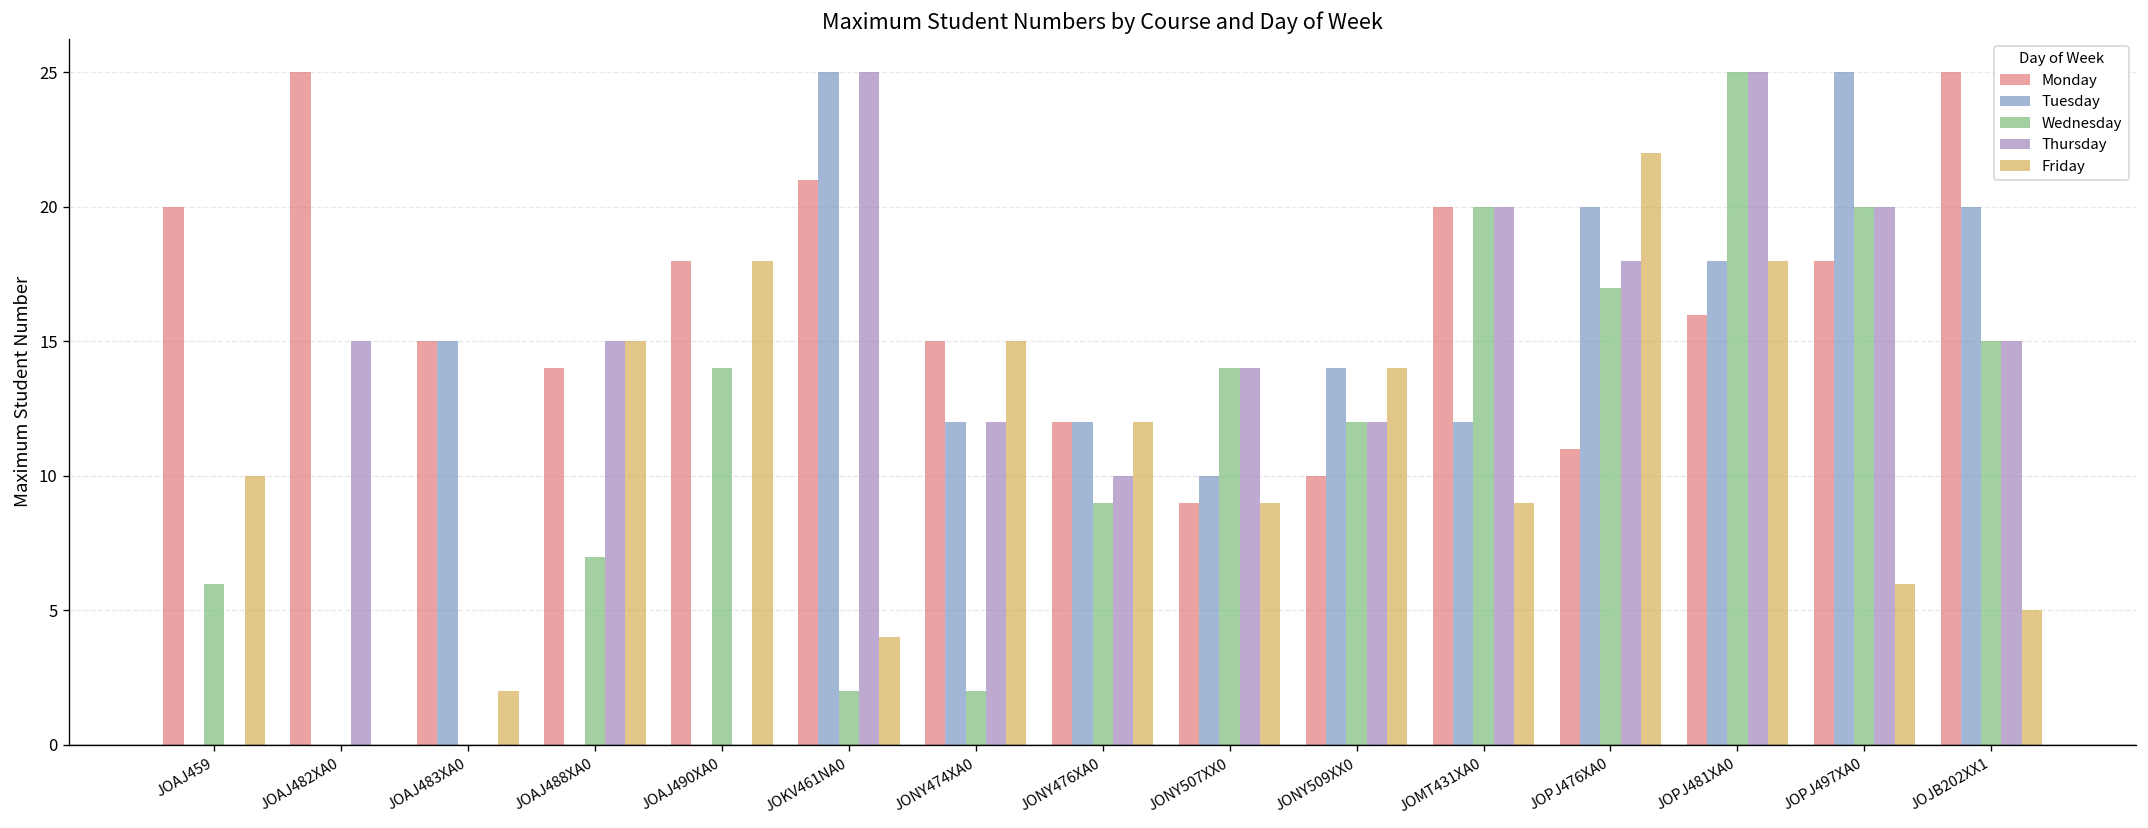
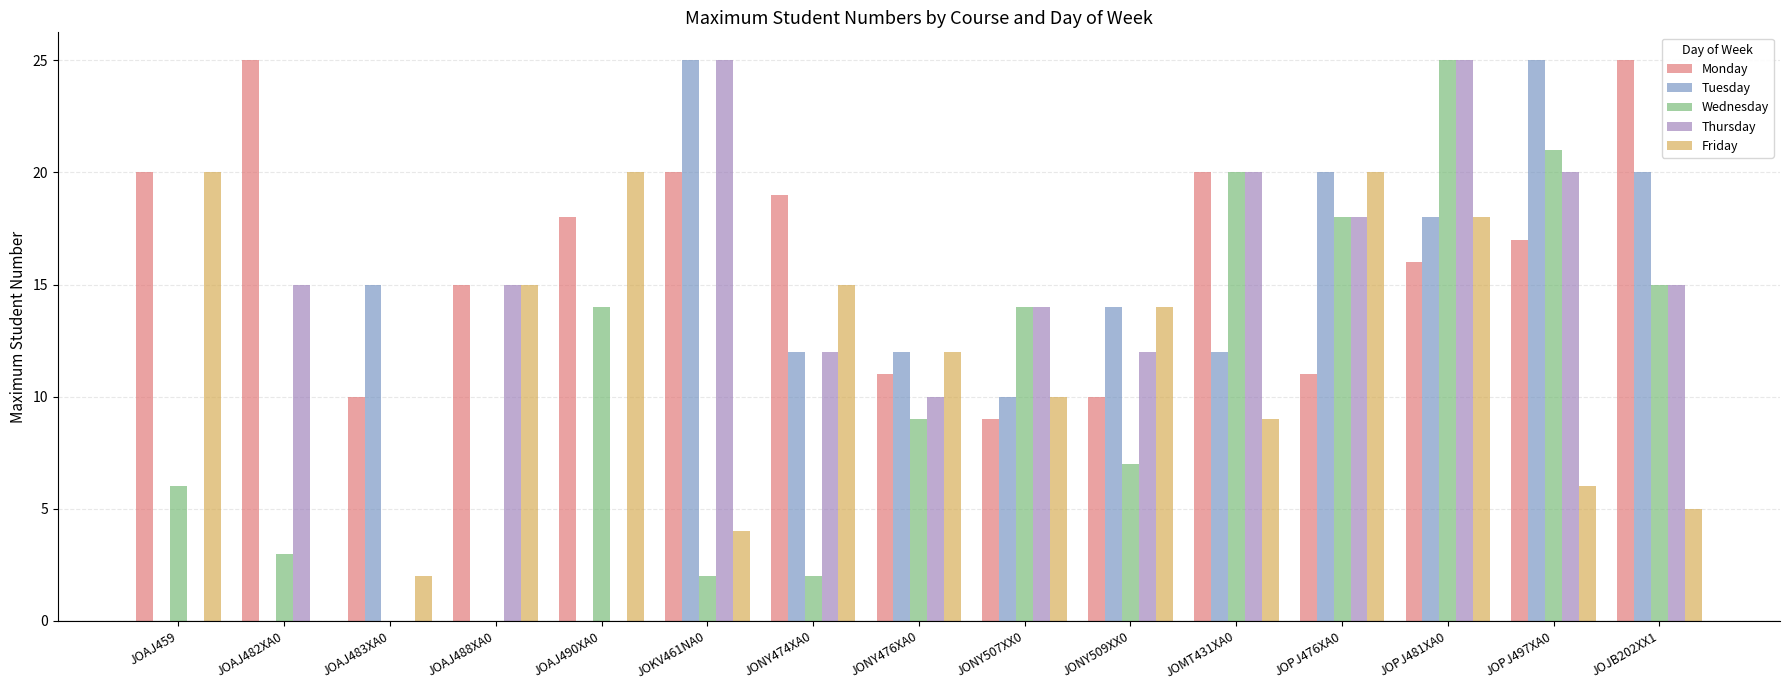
Friday, JOAJ459: 10 -> 20
Wednesday, JOAJ482XA0: 0 -> 3
Monday, JOAJ483XA0: 15 -> 10
Monday, JOAJ488XA0: 14 -> 15
Wednesday, JOAJ488XA0: 7 -> 0
Friday, JOAJ490XA0: 18 -> 20
Monday, JOKV461NA0: 21 -> 20
Monday, JONY474XA0: 15 -> 19
Monday, JONY476XA0: 12 -> 11
Friday, JONY507XX0: 9 -> 10
Wednesday, JONY509XX0: 12 -> 7
Wednesday, JOPJ476XA0: 17 -> 18
Friday, JOPJ476XA0: 22 -> 20
Monday, JOPJ497XA0: 18 -> 17
Wednesday, JOPJ497XA0: 20 -> 21
